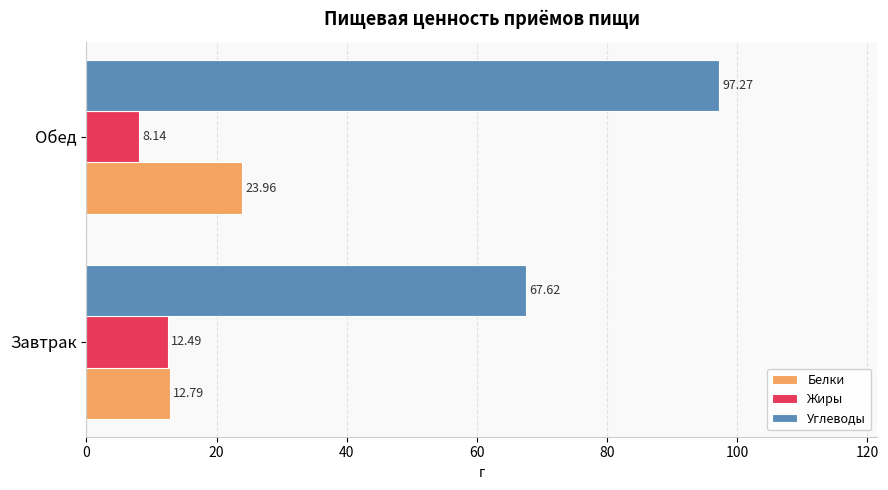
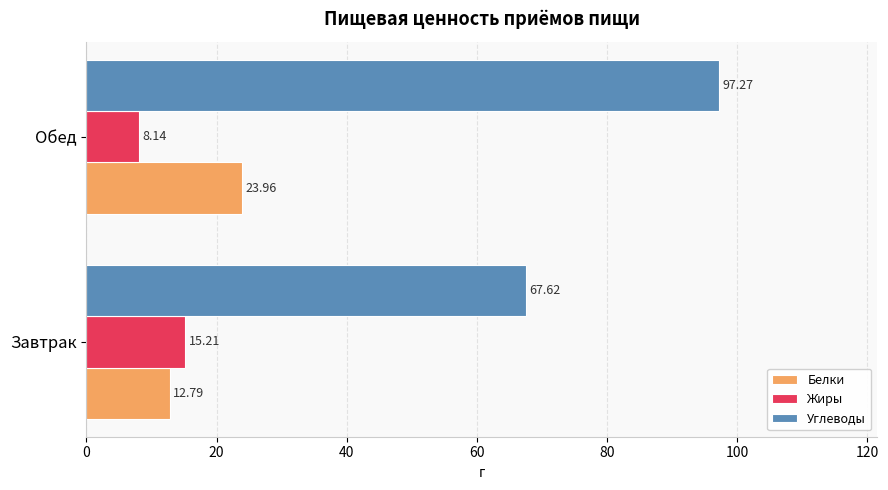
Жиры, Завтрак: 12.49 -> 15.21
